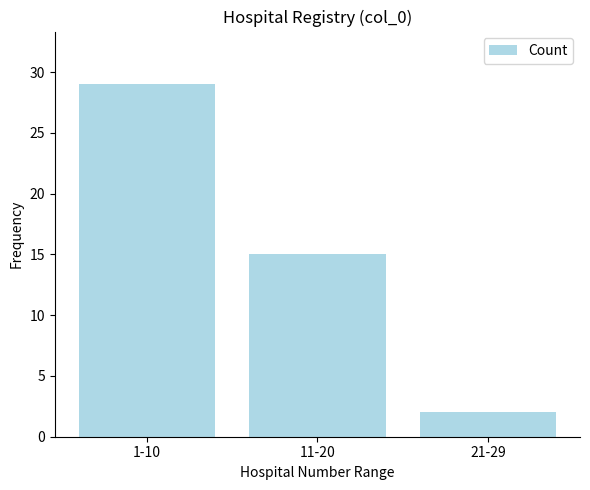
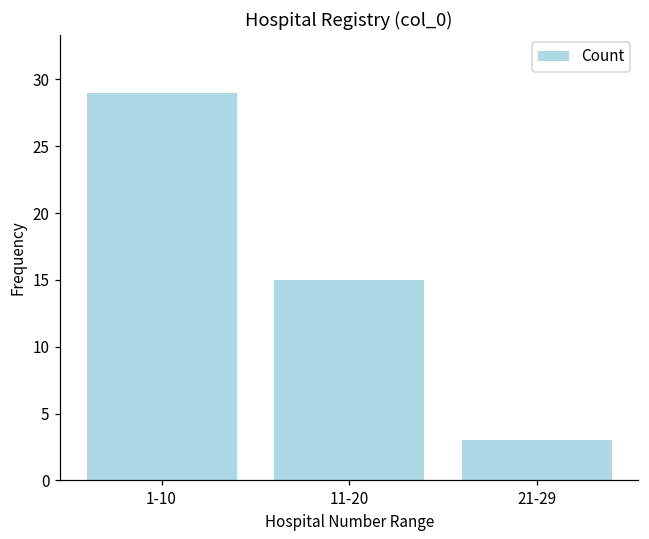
21-29: 2 -> 3
